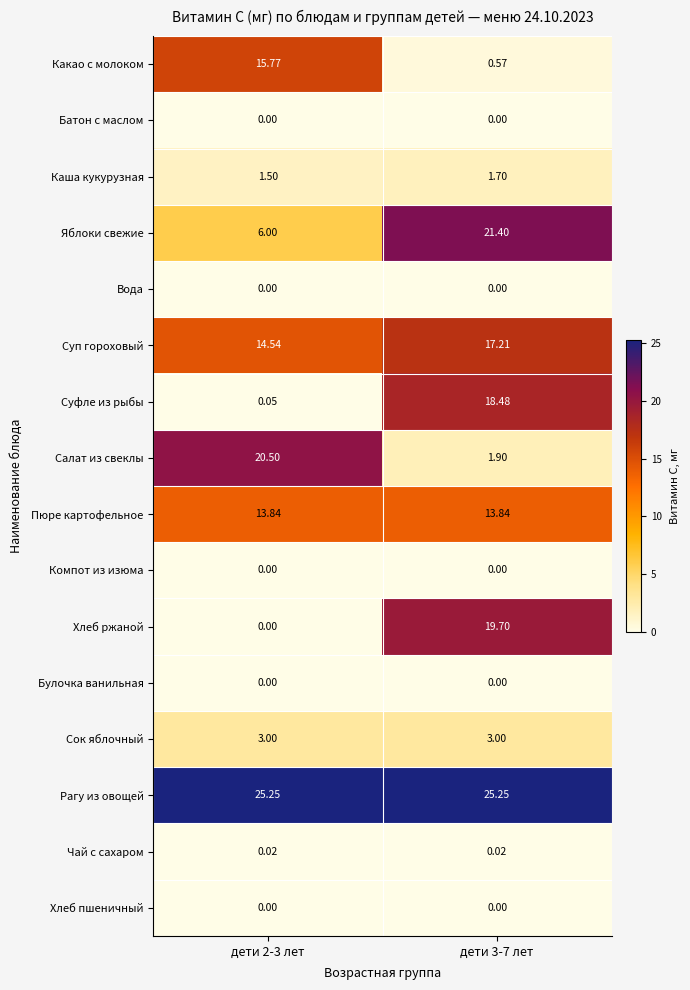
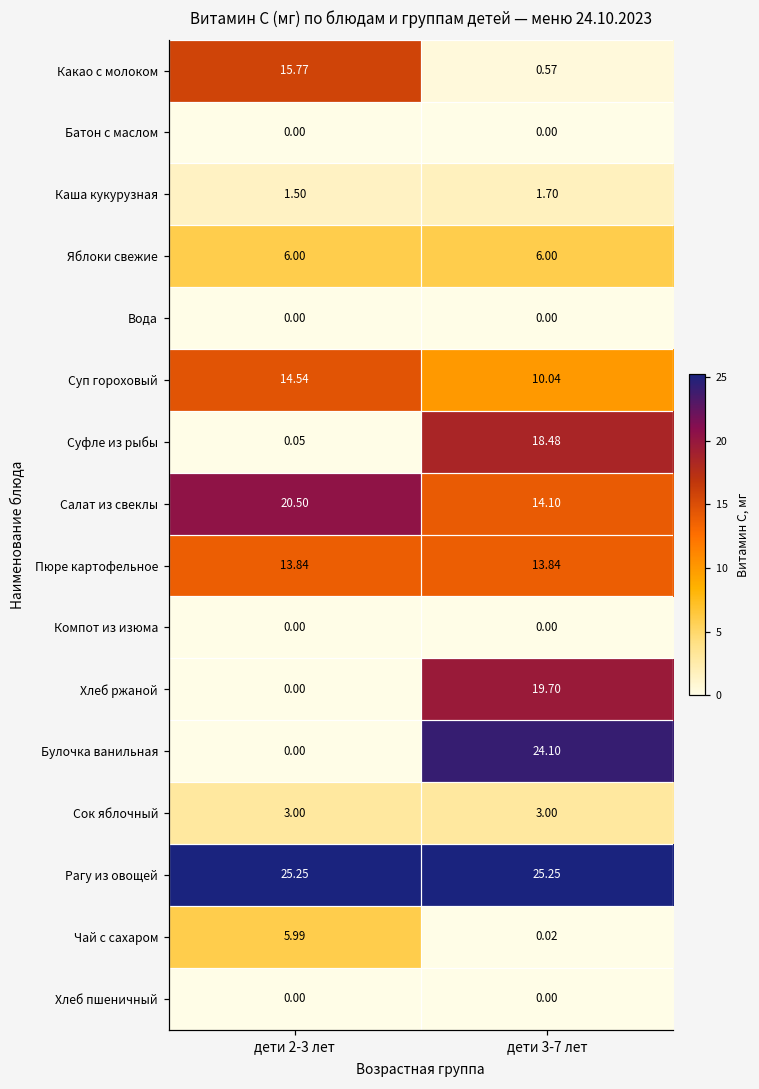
Яблоки свежие, дети 3-7 лет: 21.40 -> 6.00
Суп гороховый, дети 3-7 лет: 17.21 -> 10.04
Салат из свеклы, дети 3-7 лет: 1.90 -> 14.10
Булочка ванильная, дети 3-7 лет: 0.00 -> 24.10
Чай с сахаром, дети 2-3 лет: 0.02 -> 5.99
